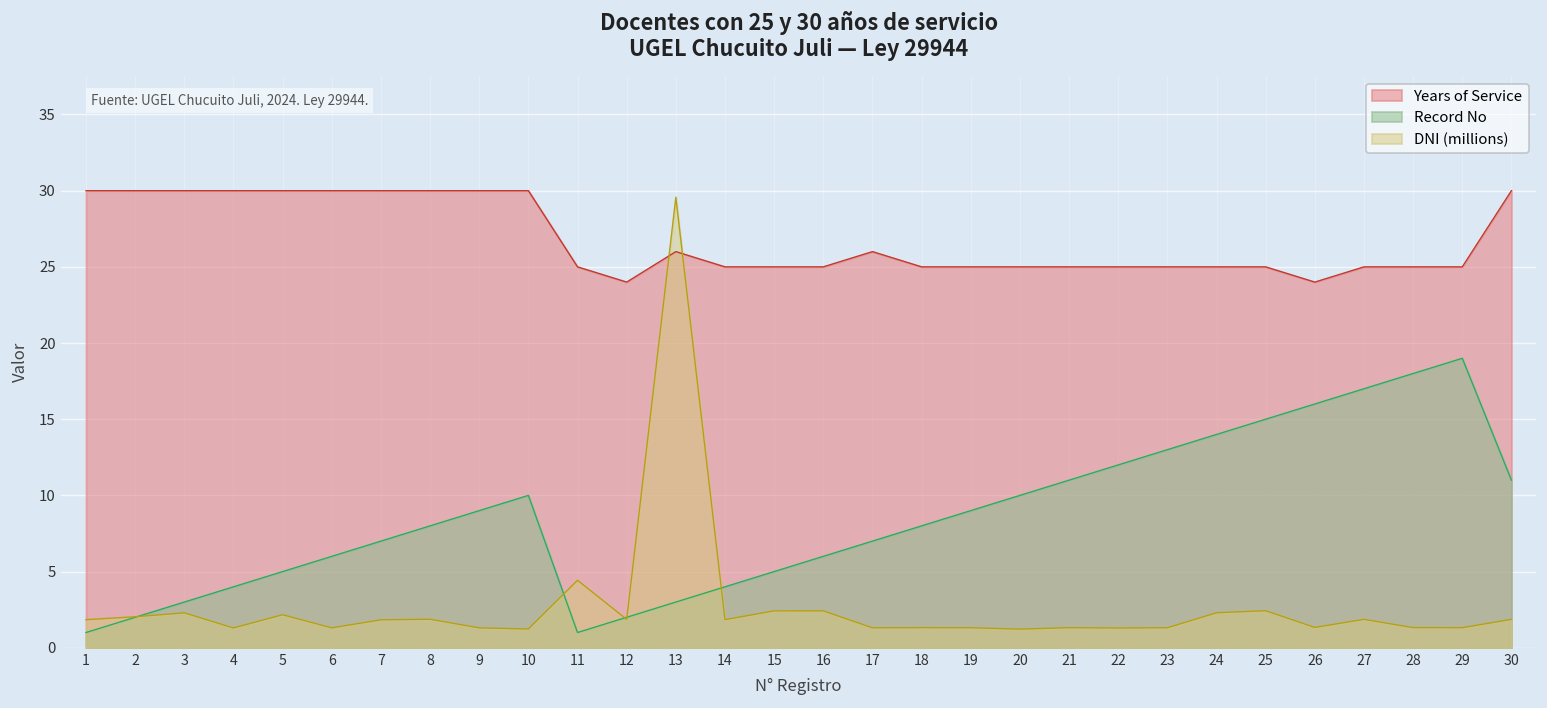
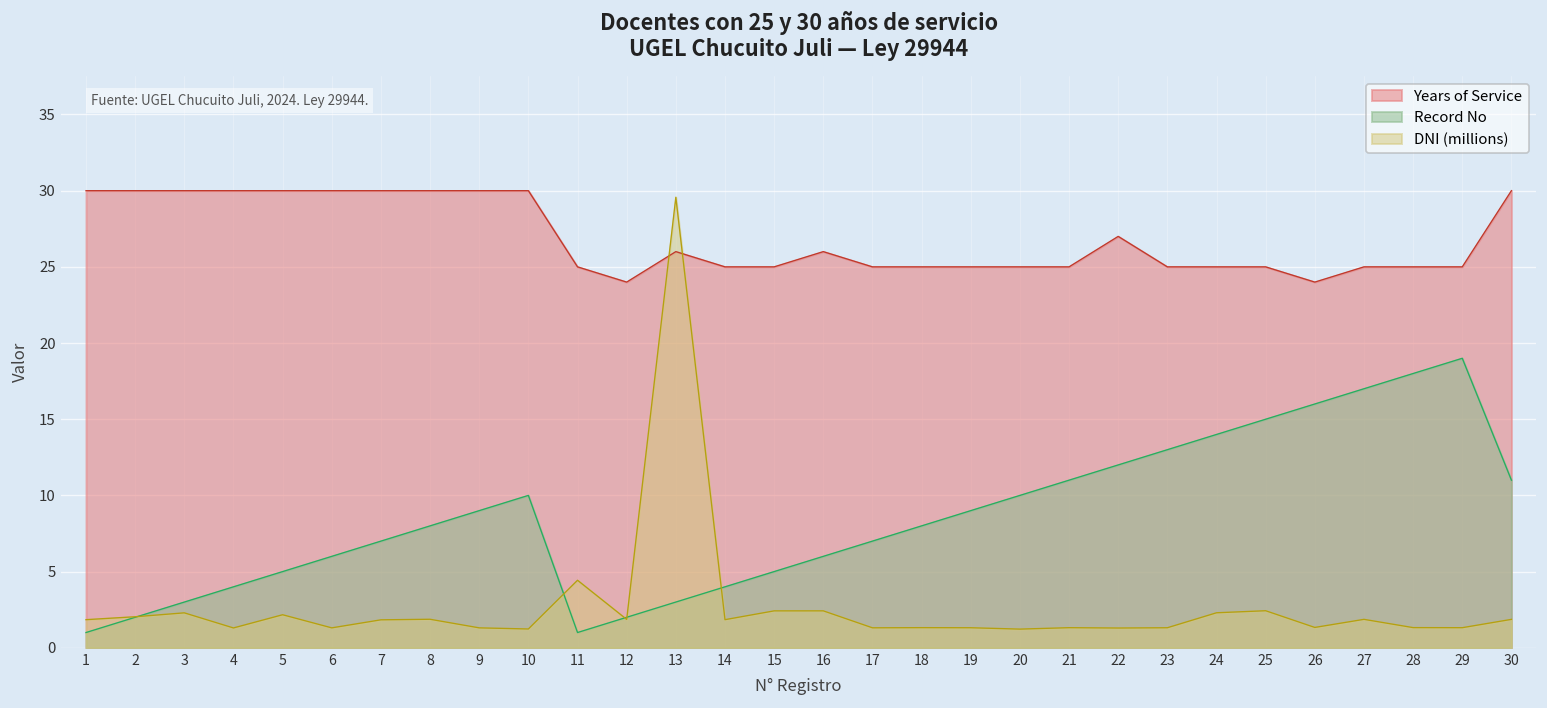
Years of Service, 16: 25 -> 26
Years of Service, 17: 26 -> 25
Years of Service, 22: 25 -> 27
